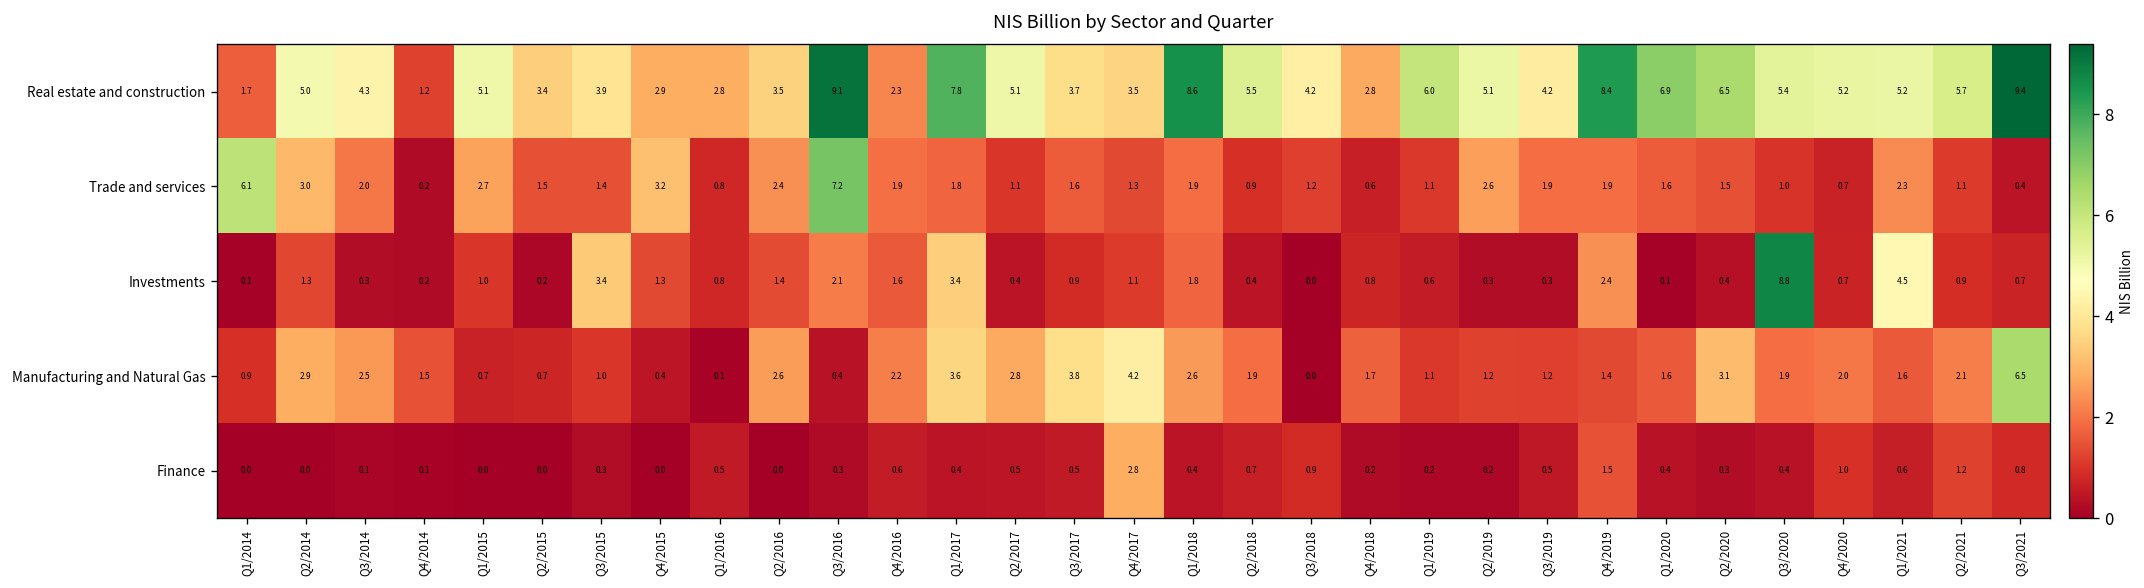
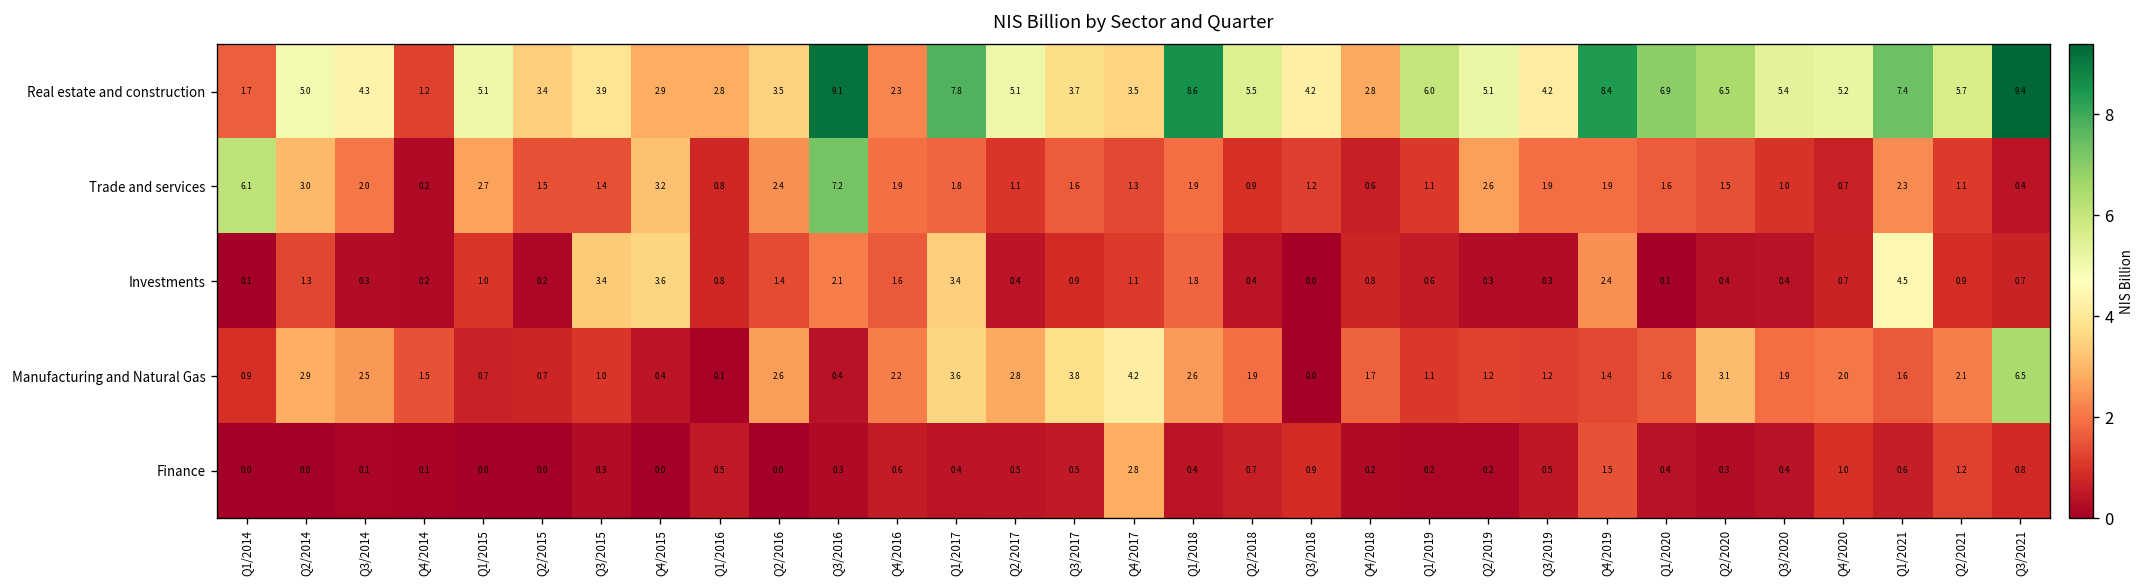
Real estate and construction, Q1/2021: 5.2 -> 7.4
Investments, Q4/2015: 1.3 -> 3.6
Investments, Q3/2020: 8.8 -> 0.4
